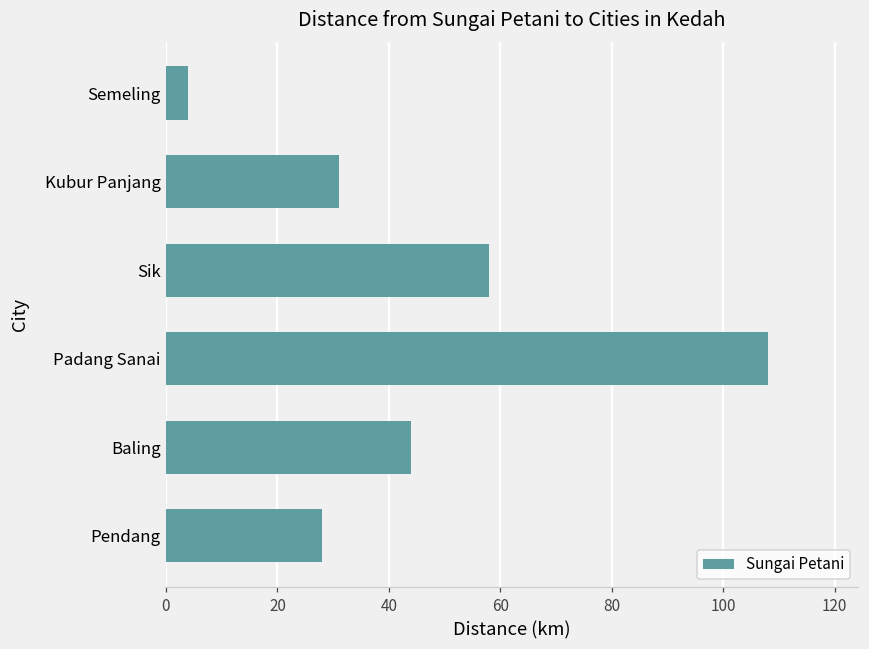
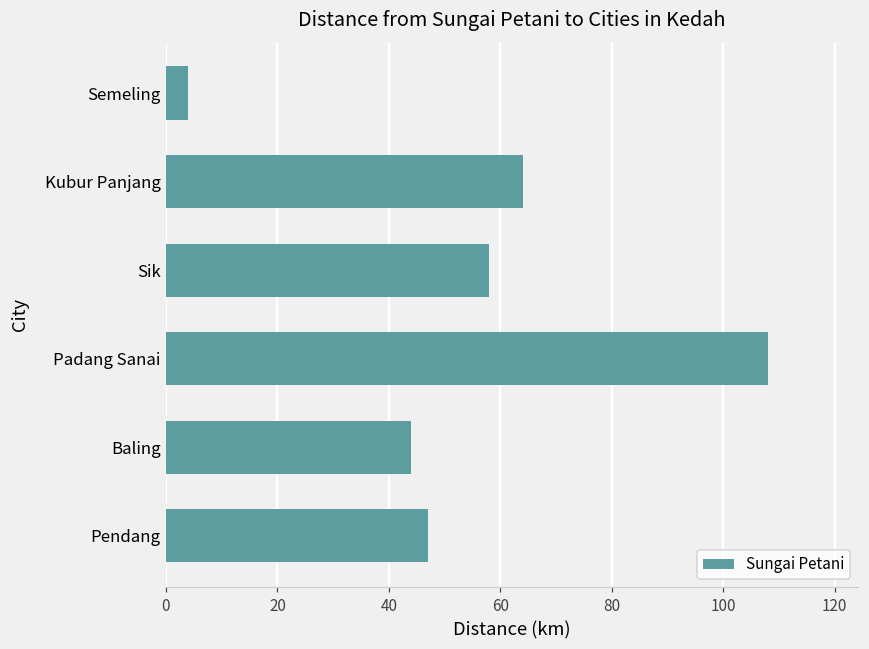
Kubur Panjang: 31 -> 64
Pendang: 28 -> 47
